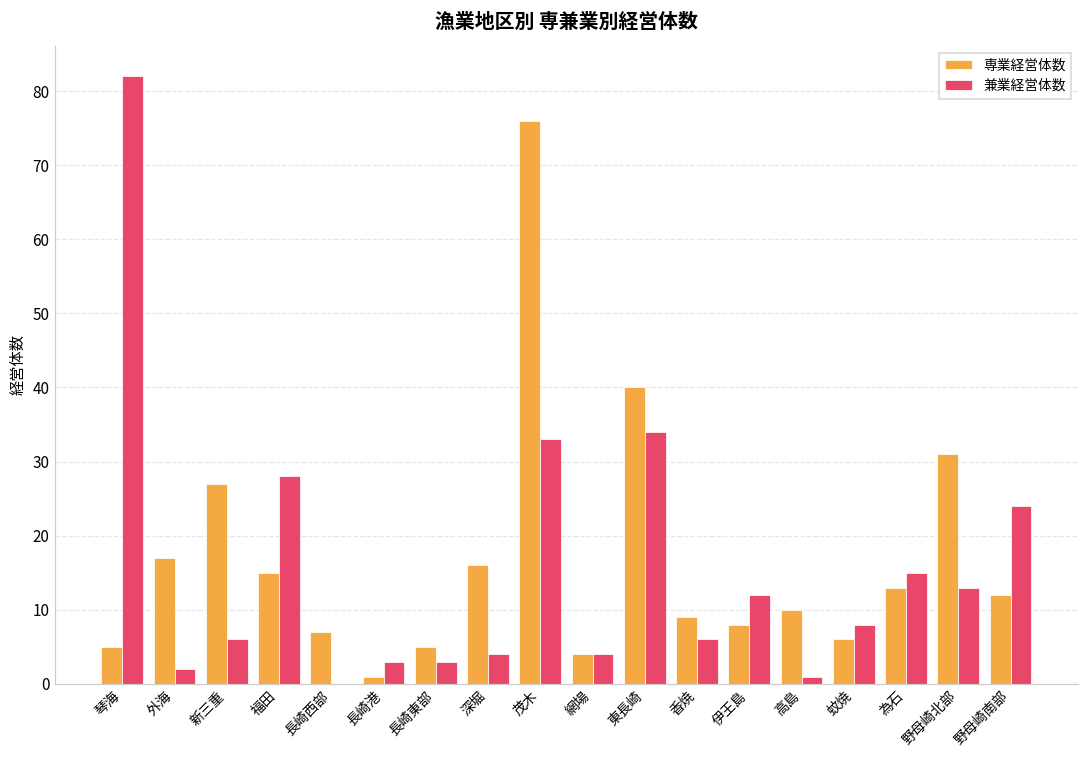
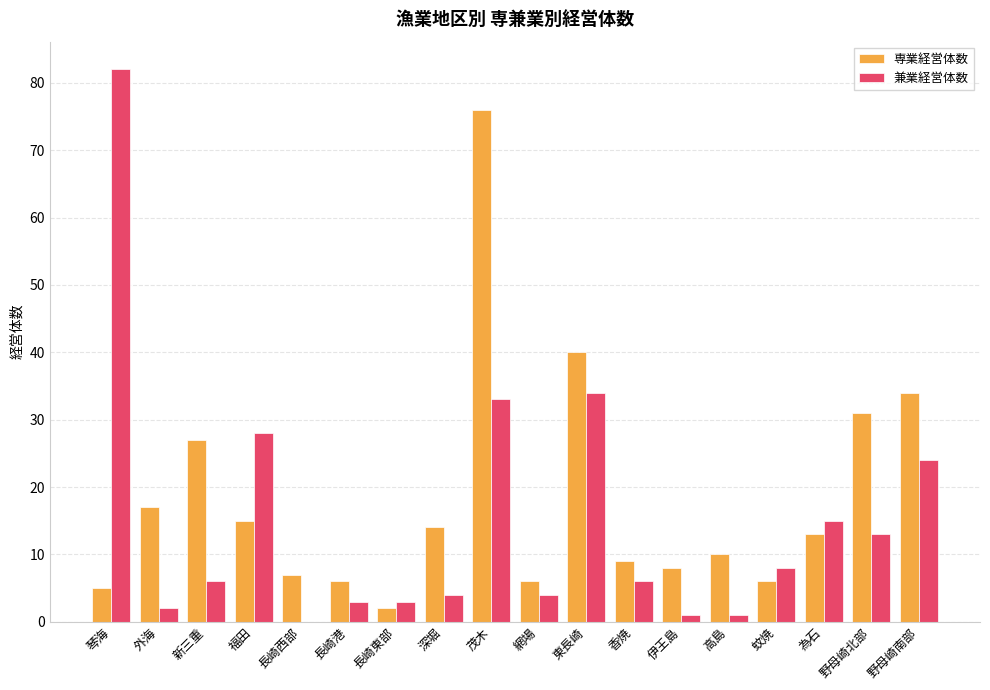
専業経営体数, 長崎港: 1 -> 6
専業経営体数, 長崎東部: 5 -> 2
専業経営体数, 深堀: 16 -> 14
専業経営体数, 網場: 4 -> 6
兼業経営体数, 伊王島: 12 -> 1
専業経営体数, 野母崎南部: 12 -> 34
